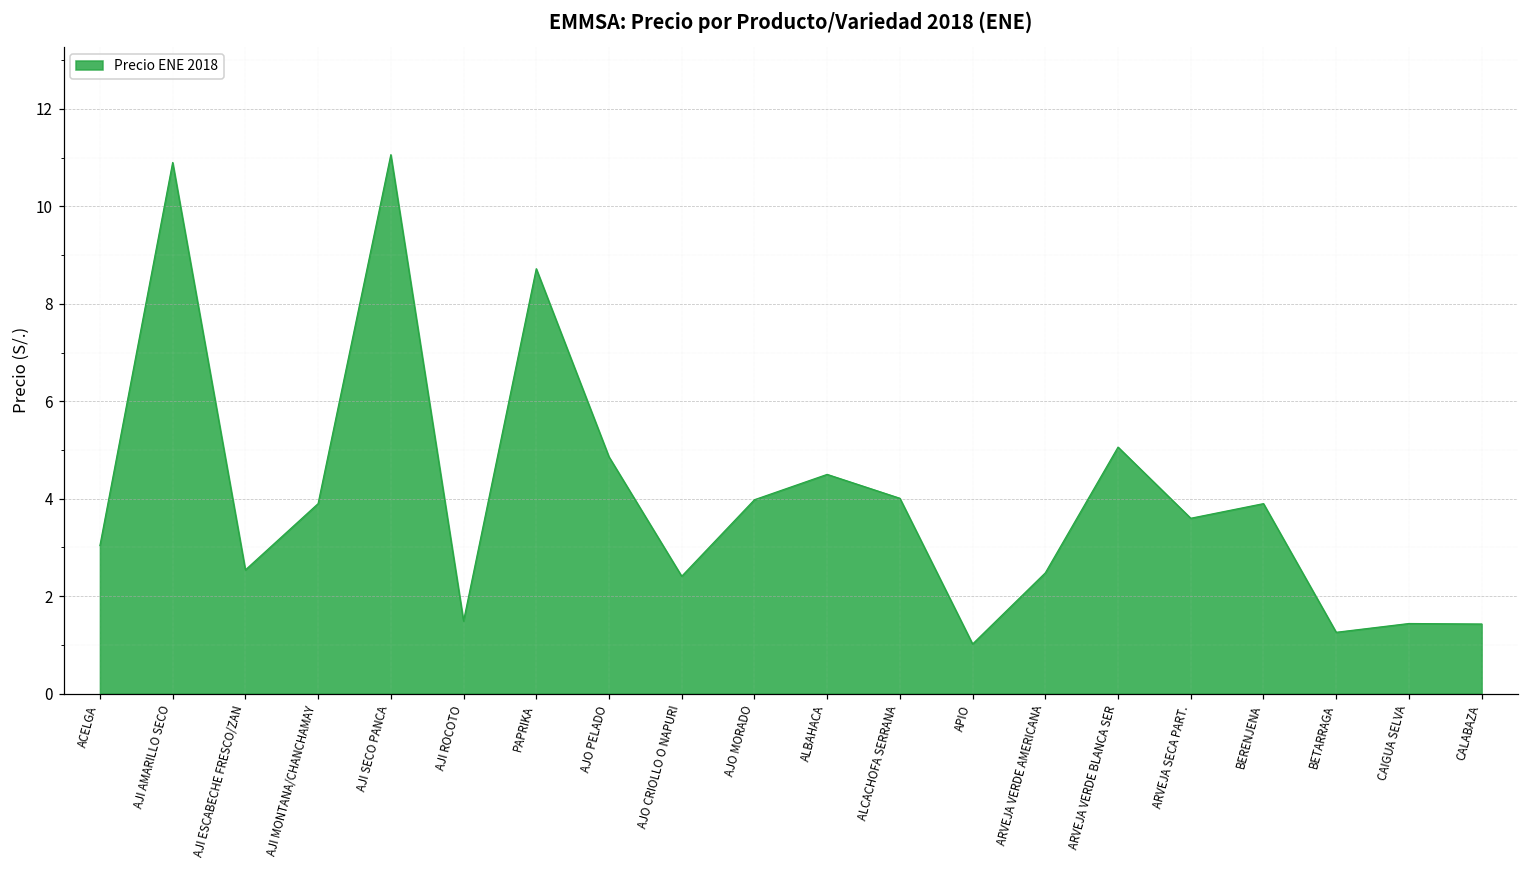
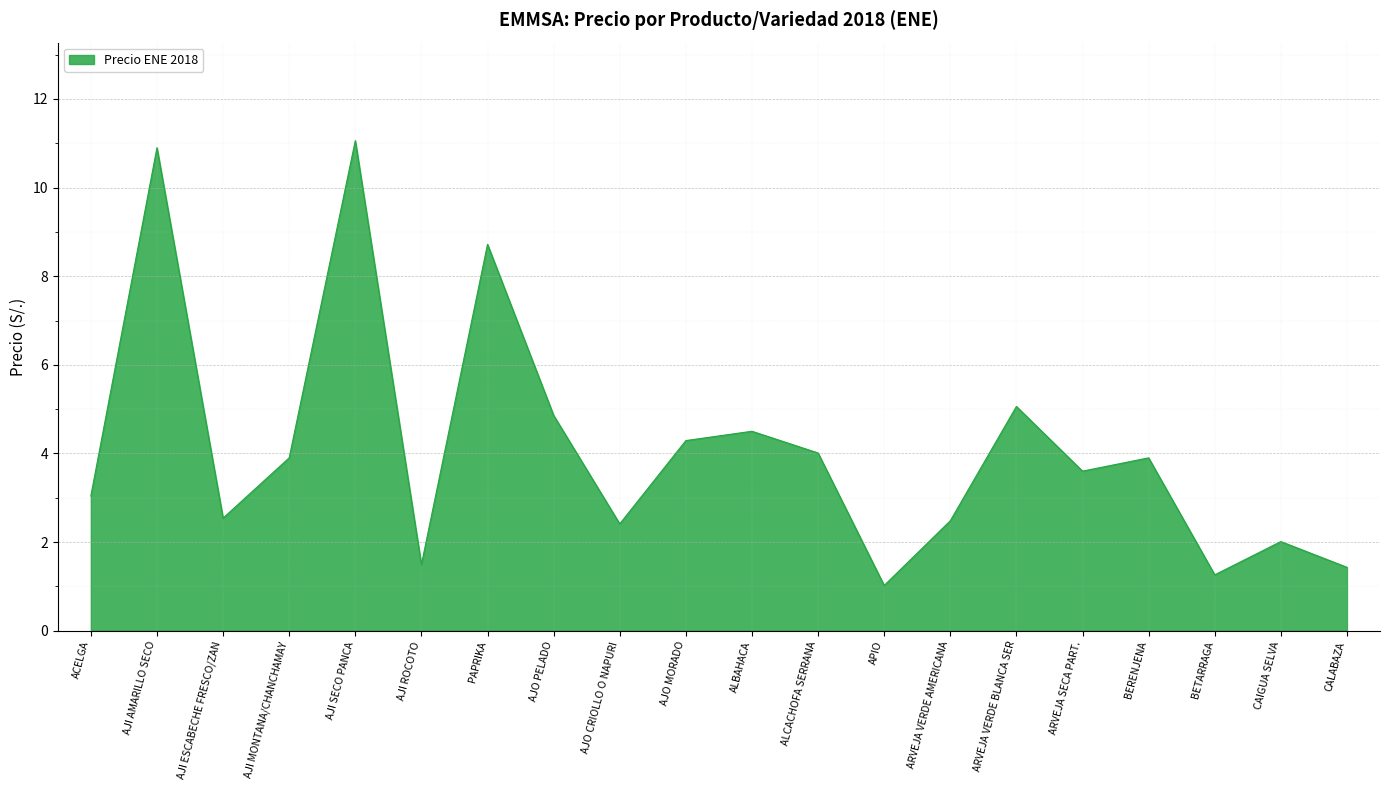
AJO MORADO: 4.0 -> 4.3
CAIGUA SELVA: 1.4 -> 2.0
